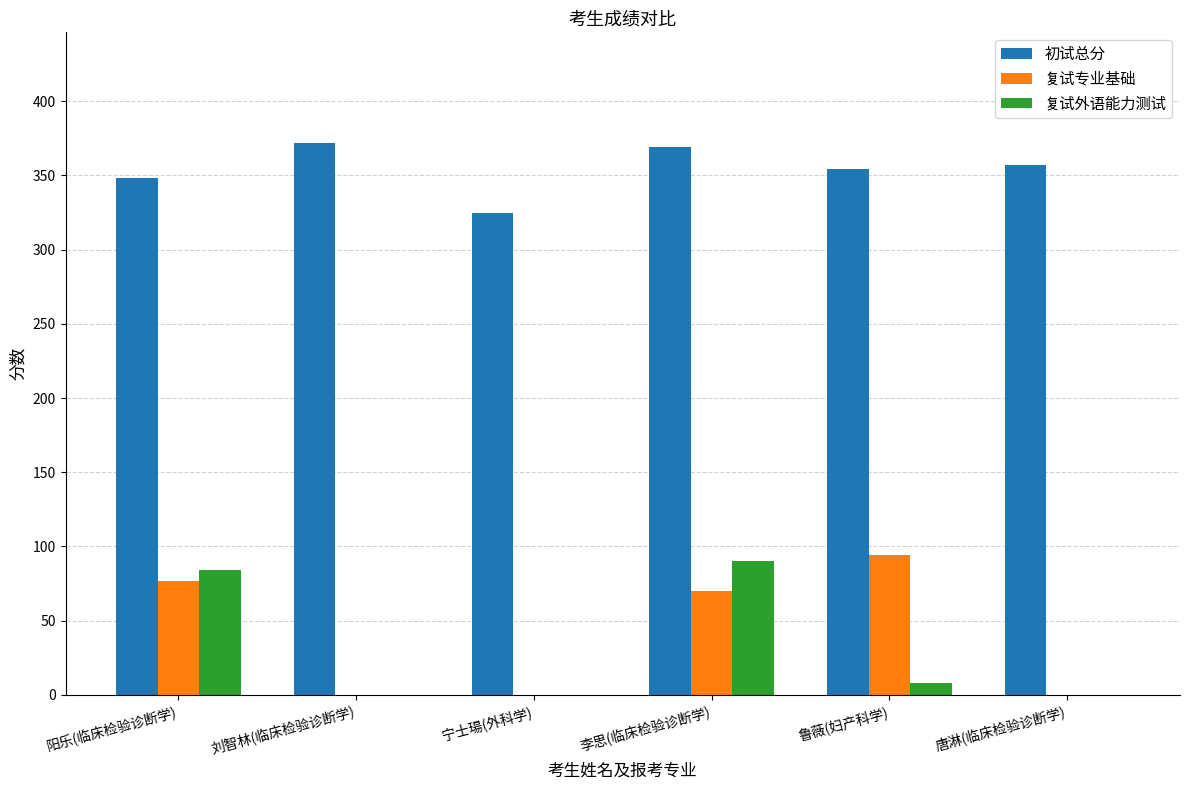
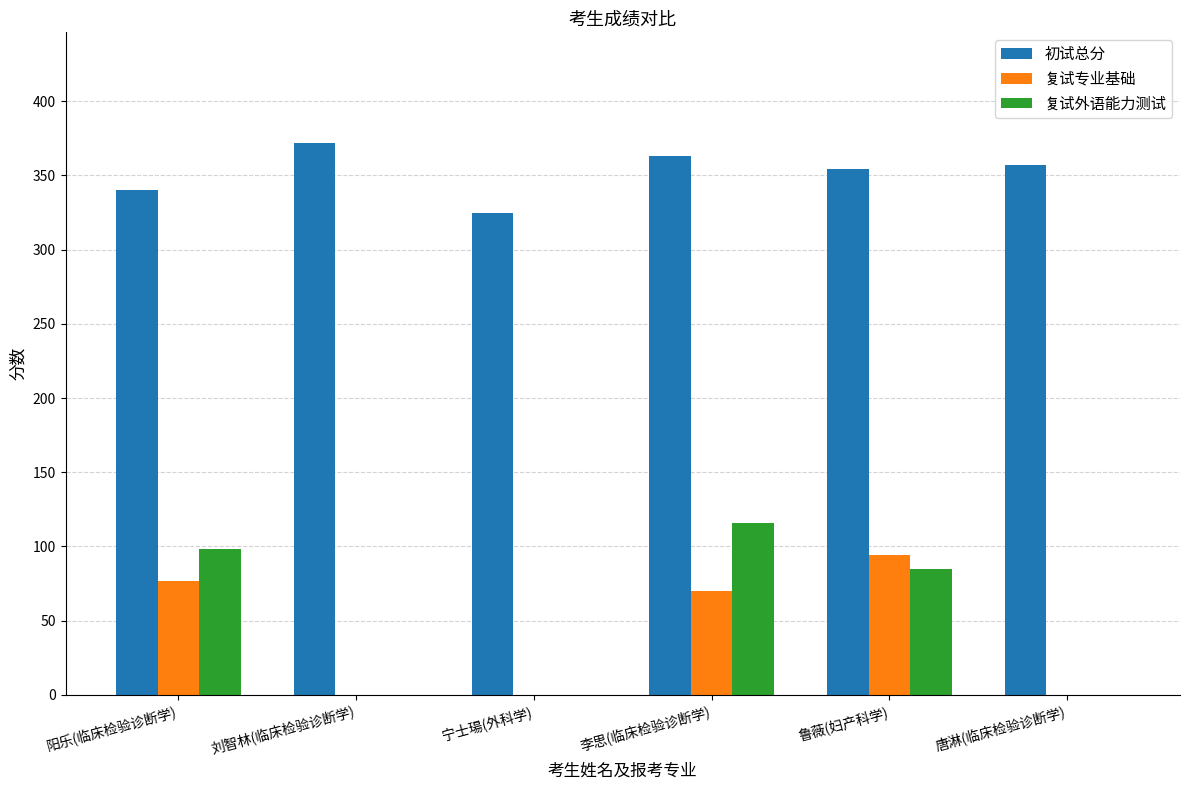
初试总分, 阳乐(临床检验诊断学): 348 -> 340
复试外语能力测试, 阳乐(临床检验诊断学): 84 -> 98
初试总分, 李思(临床检验诊断学): 369 -> 363
复试外语能力测试, 李思(临床检验诊断学): 90 -> 116
复试外语能力测试, 鲁薇(妇产科学): 8 -> 85
